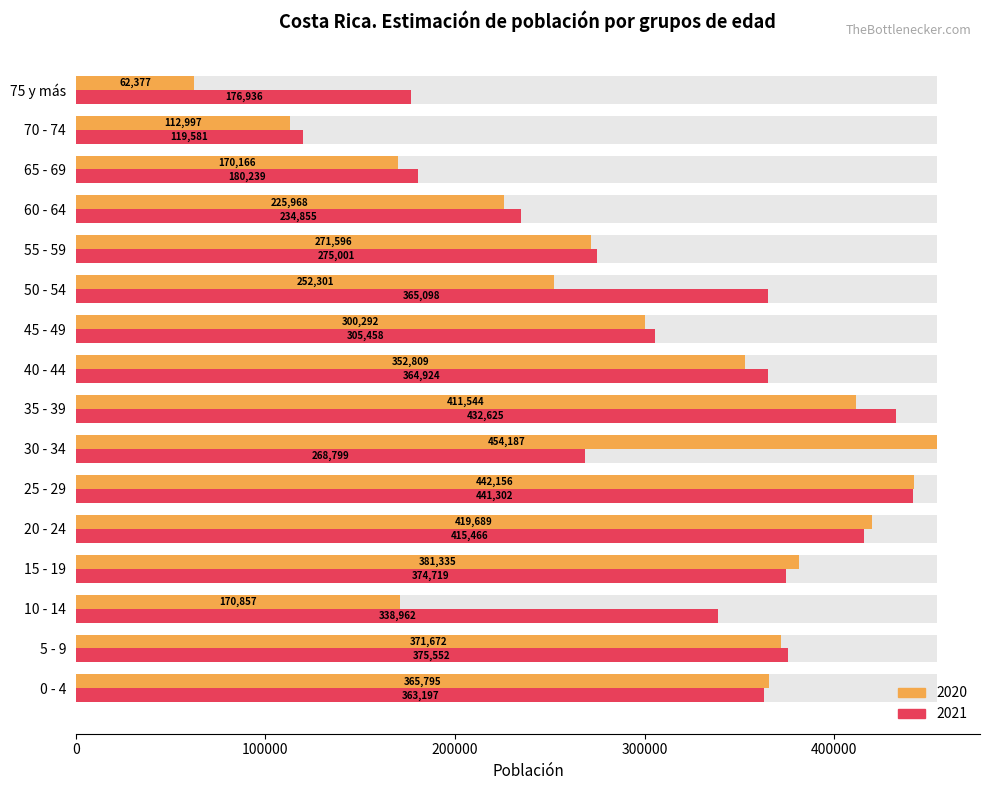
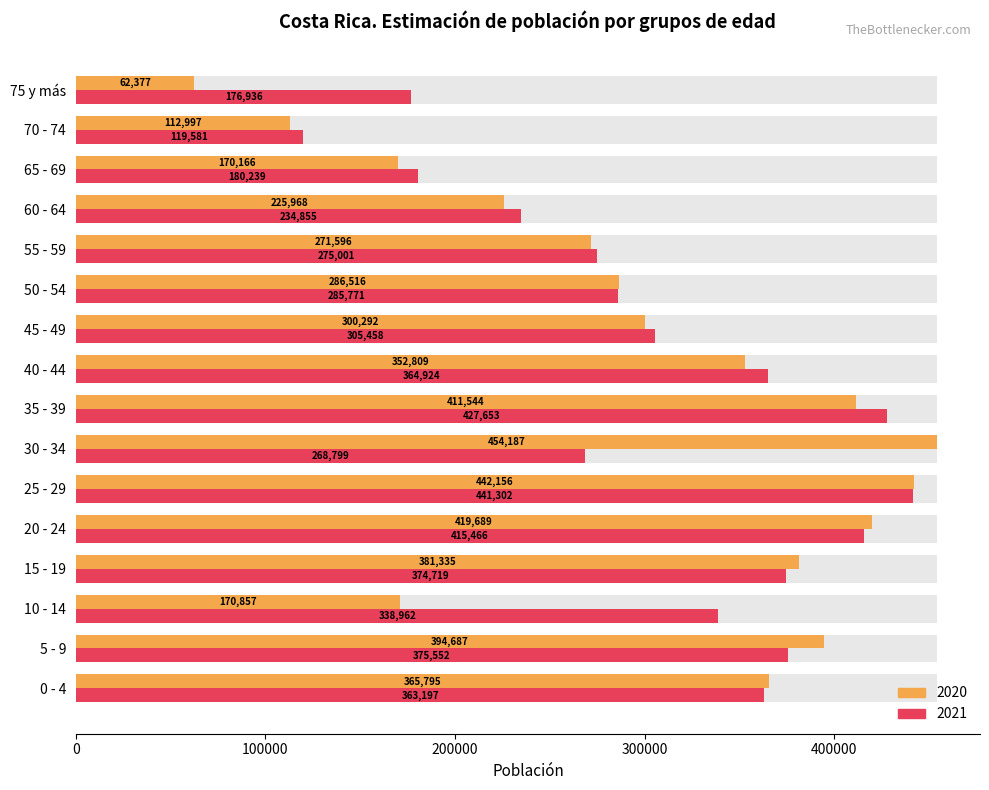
2020, 50 - 54: 252,301 -> 286,516
2021, 50 - 54: 365,098 -> 285,771
2021, 35 - 39: 432,625 -> 427,653
2020, 5 - 9: 371,672 -> 394,687
